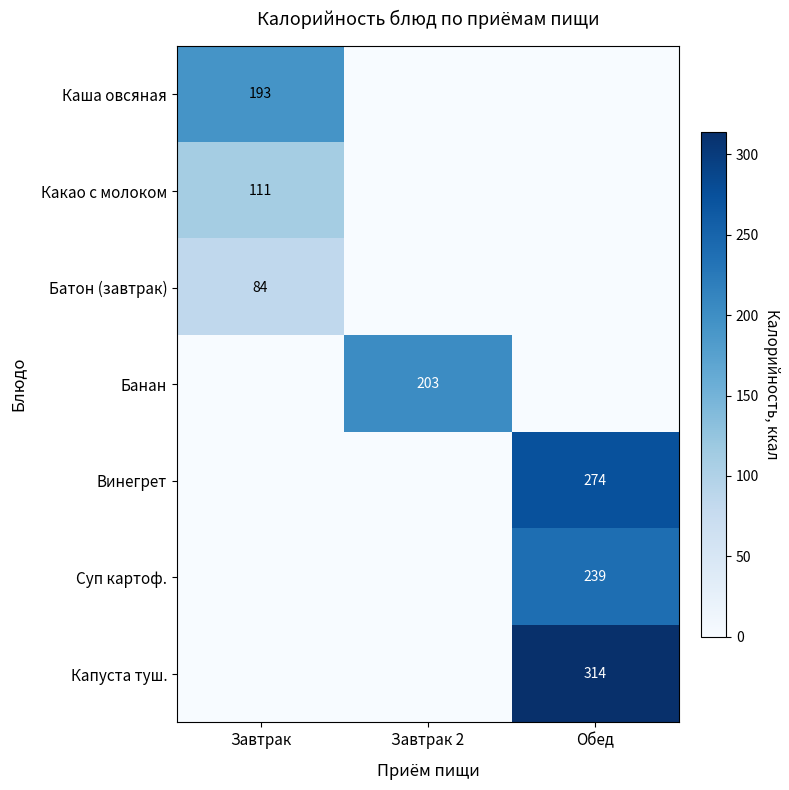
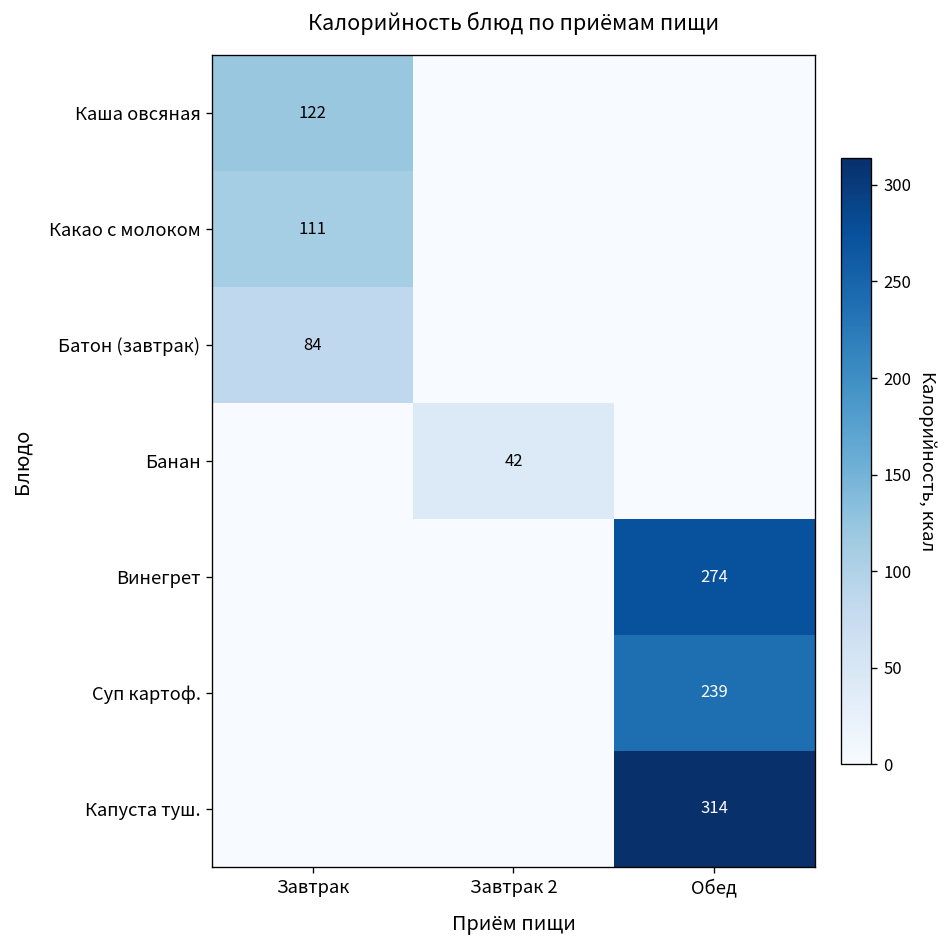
Каша овсяная, Завтрак: 193 -> 122
Банан, Завтрак 2: 203 -> 42
